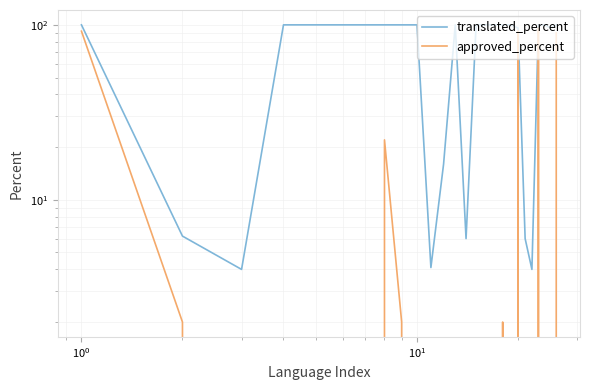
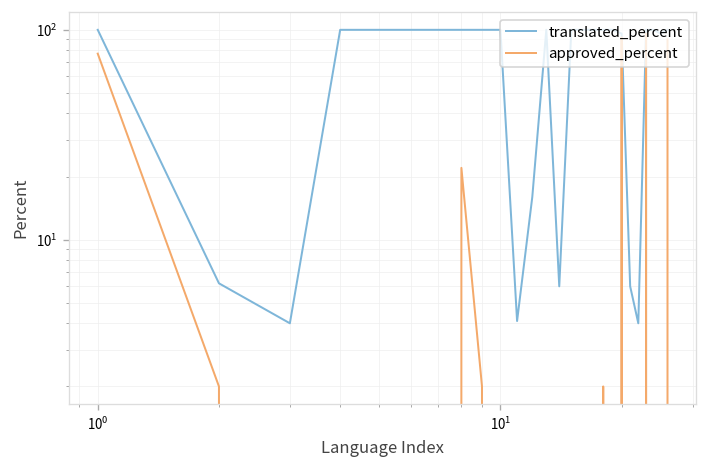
approved_percent, 10^0: 90 -> 80
